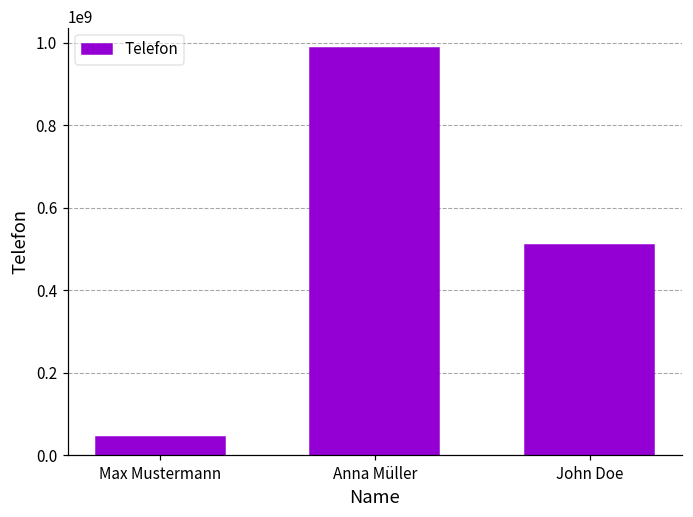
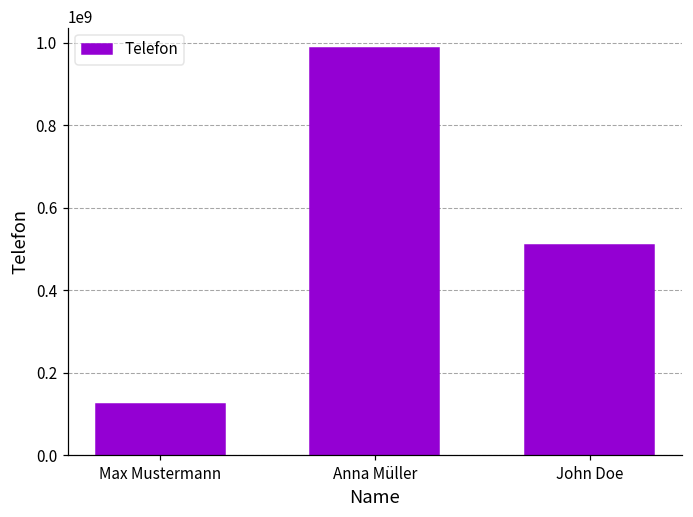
Max Mustermann: 40000000 -> 120000000
